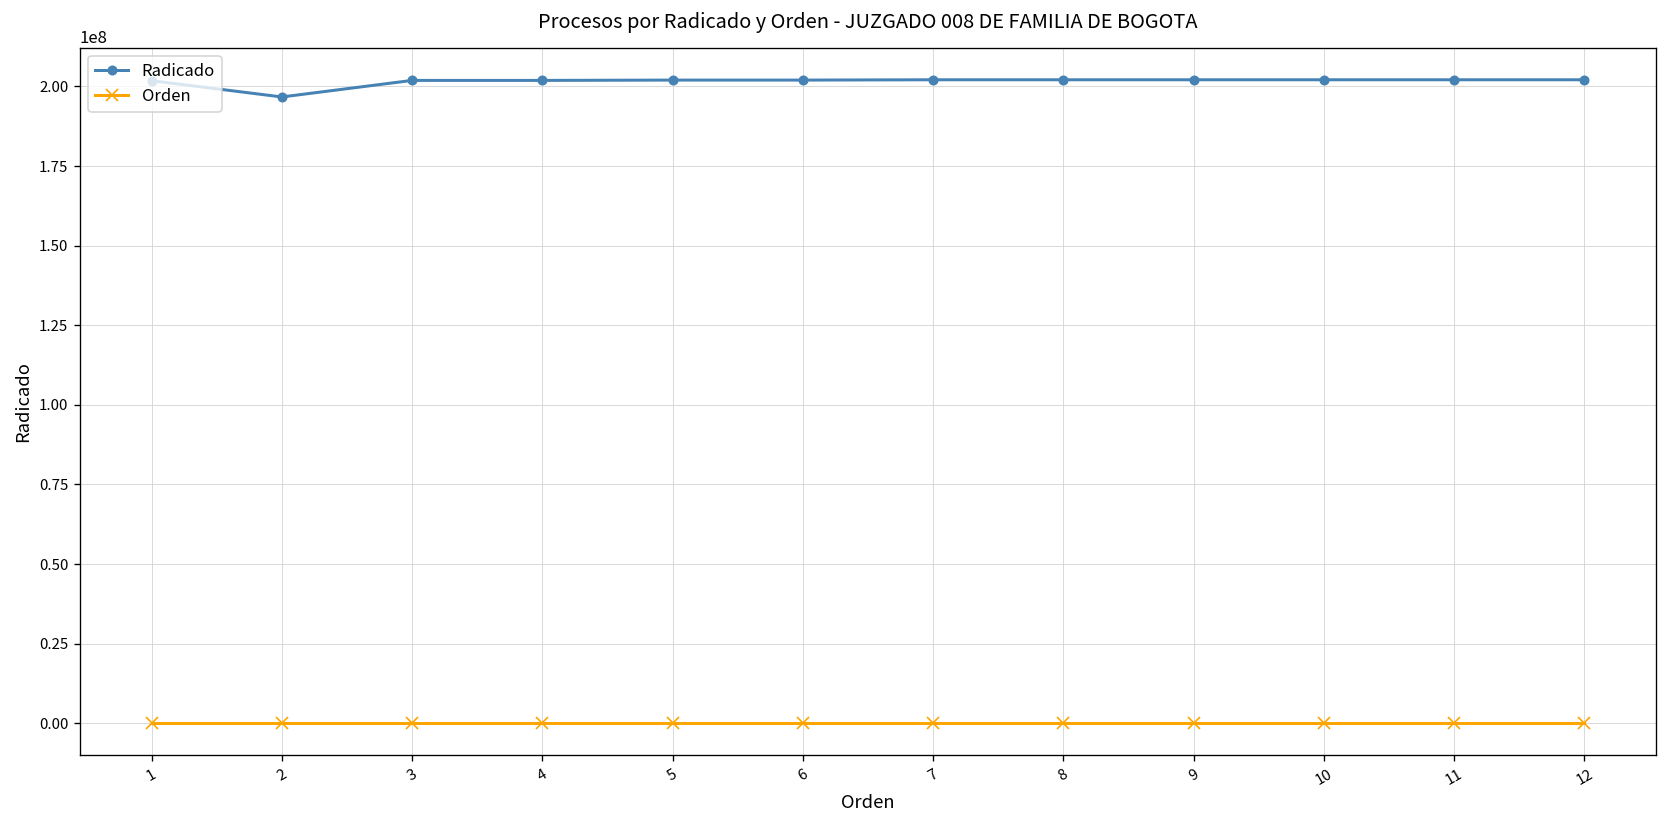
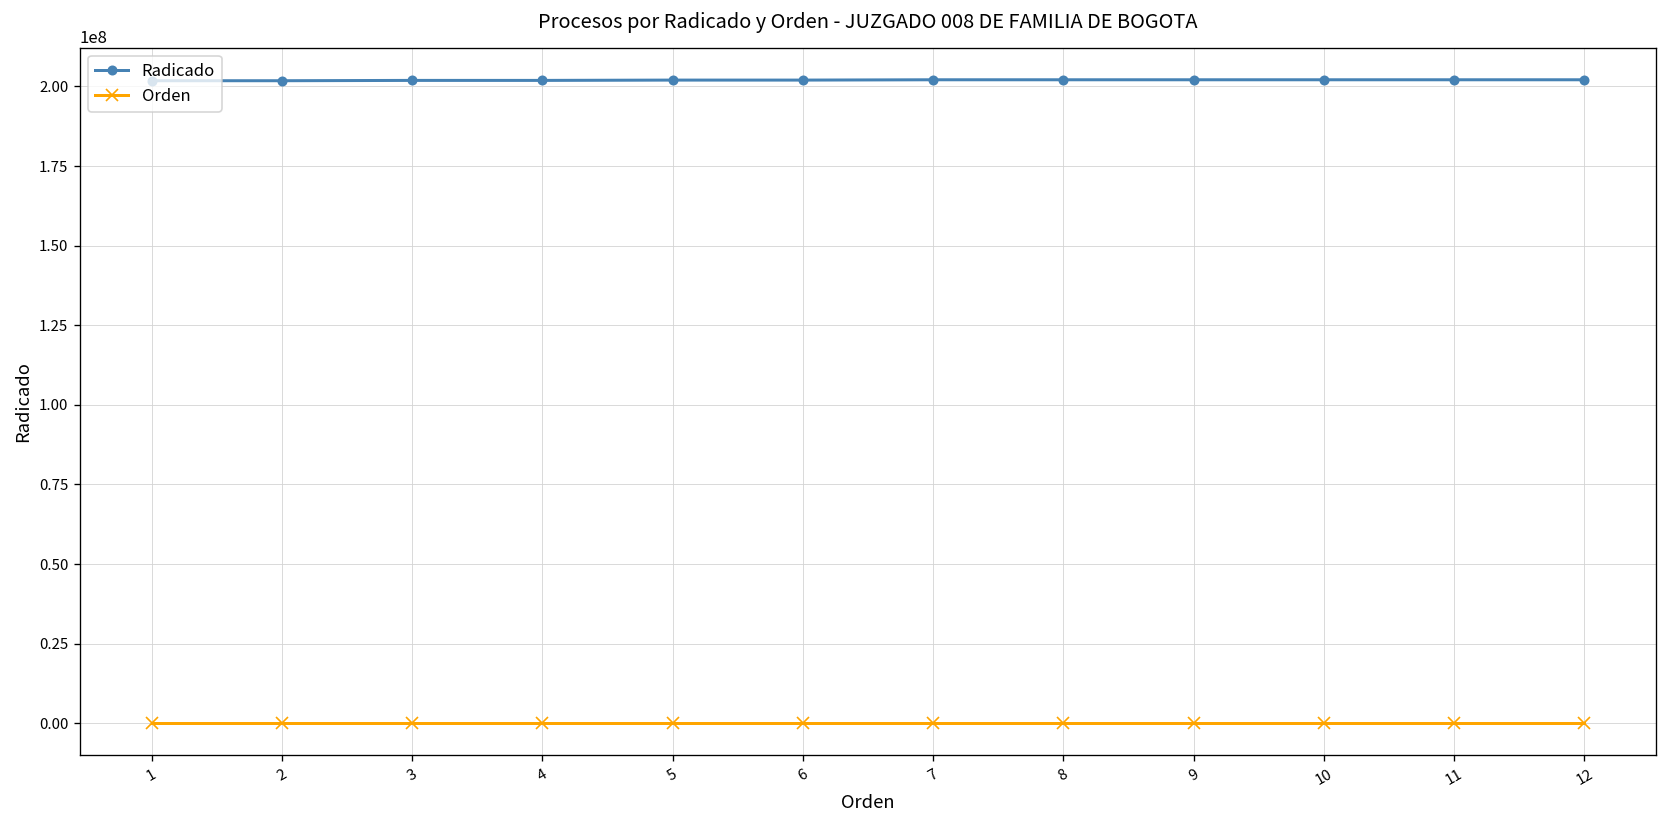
Radicado, 2: 197000000 -> 202000000
